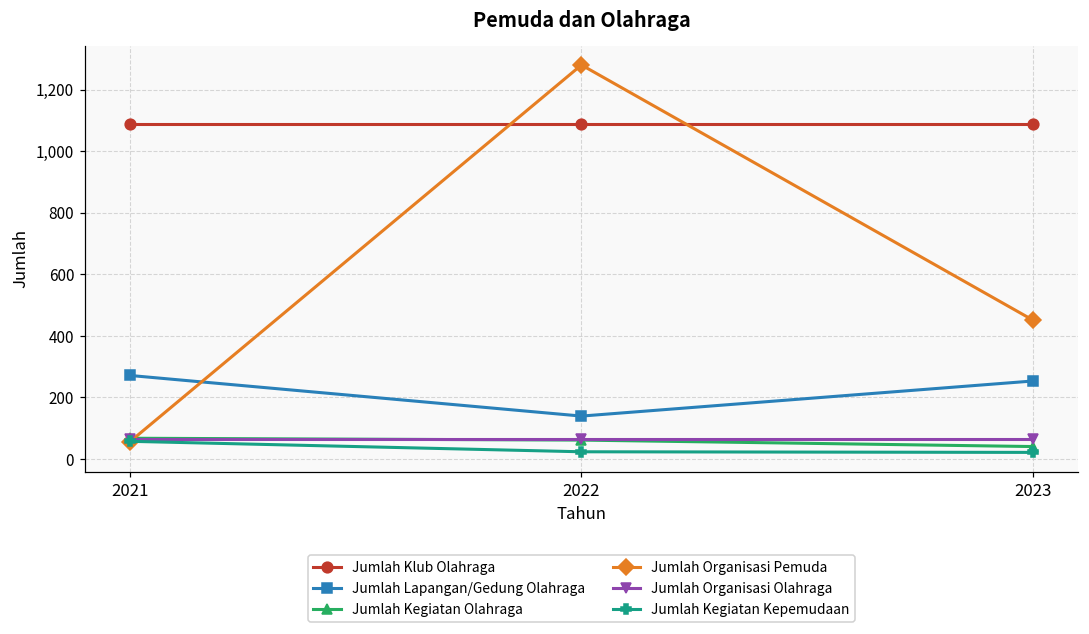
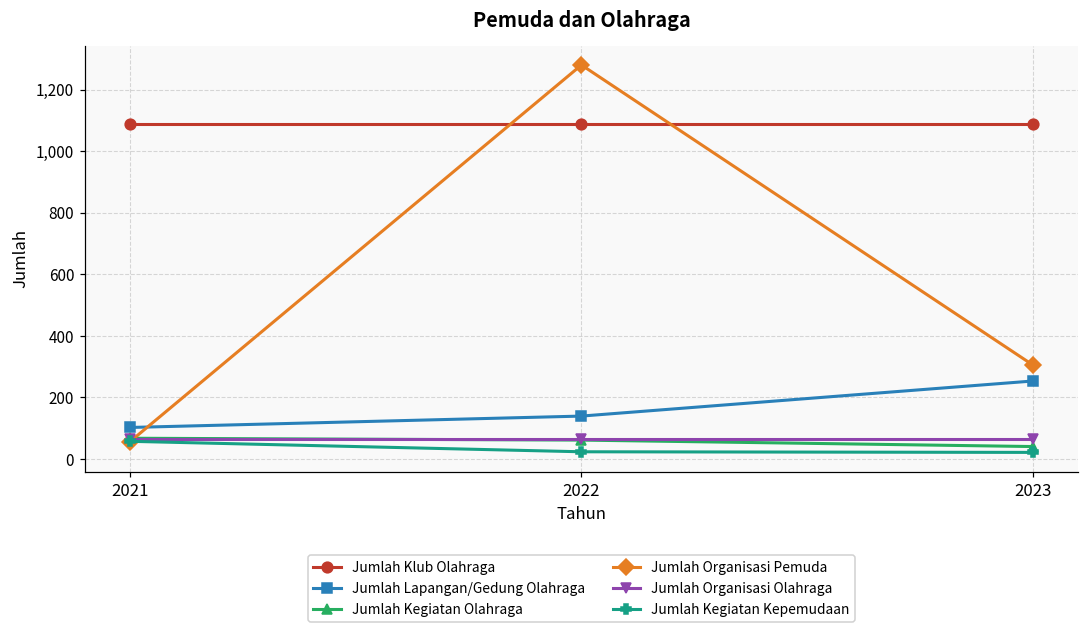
Jumlah Lapangan/Gedung Olahraga, 2021: 270 -> 100
Jumlah Organisasi Pemuda, 2023: 450 -> 310
